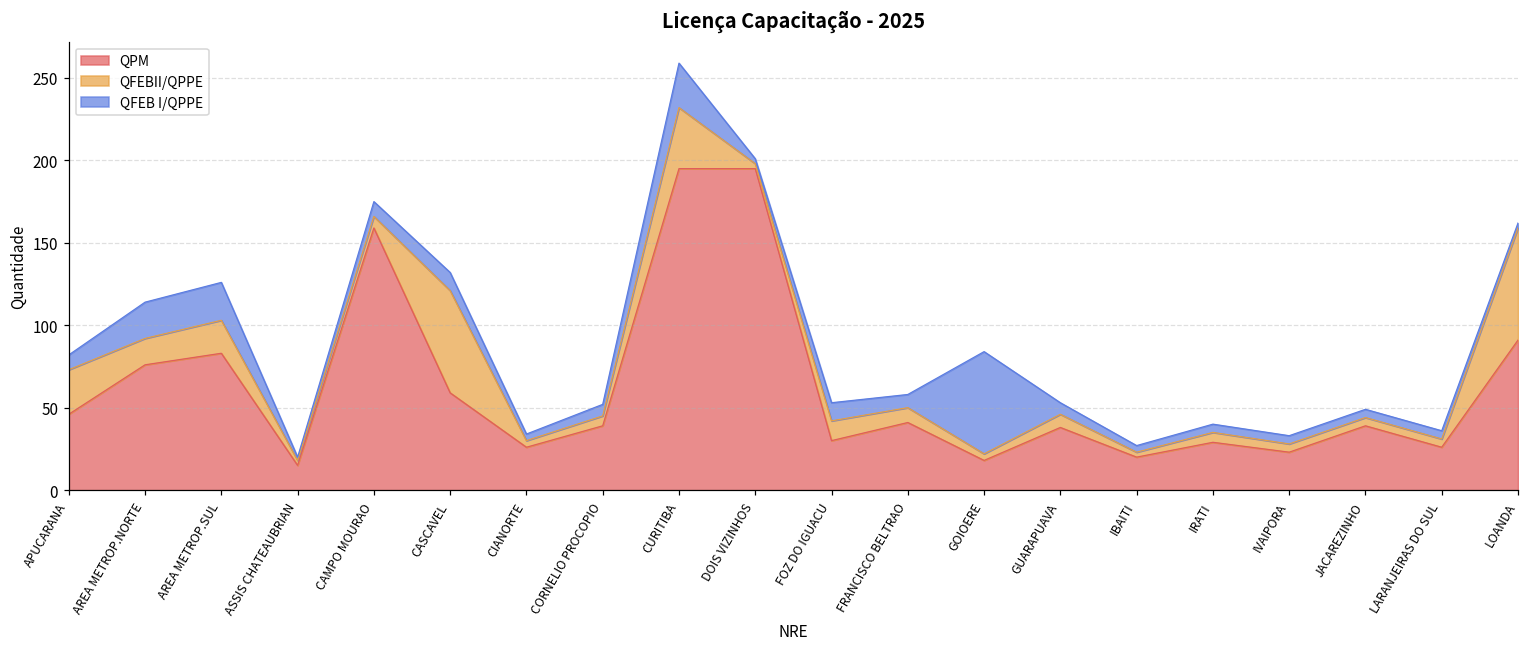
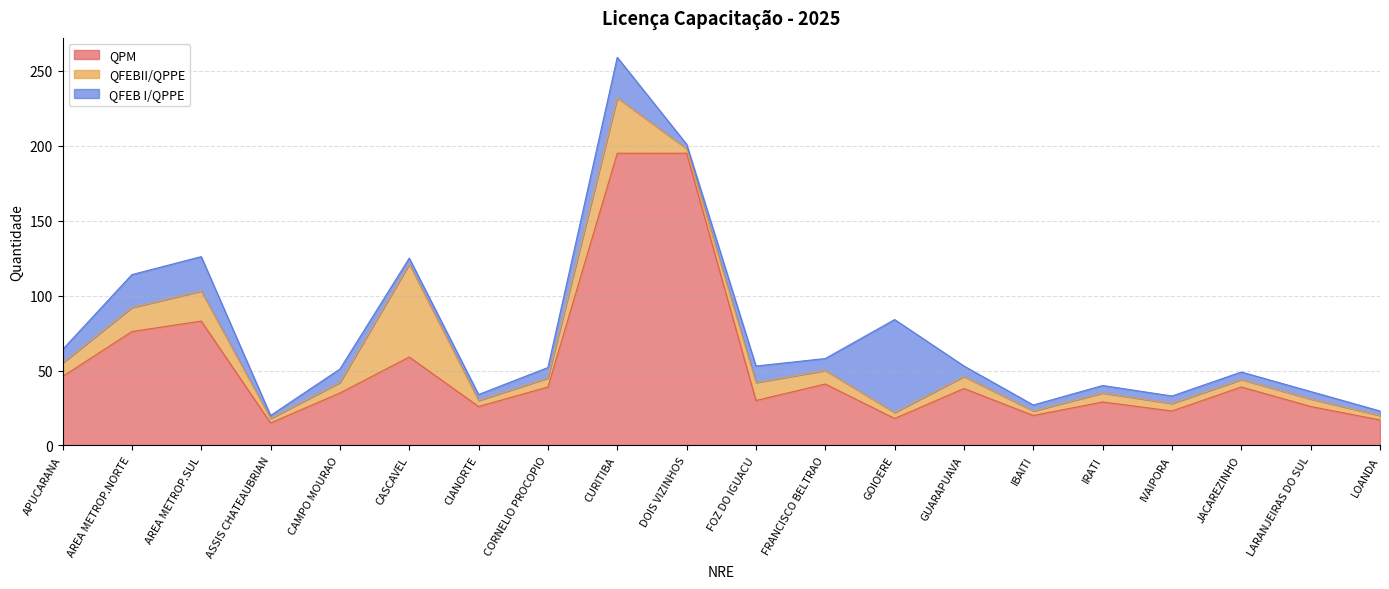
QFEBII/QPPE, APUCARANA: 27 -> 9
QPM, CAMPO MOURAO: 159 -> 35
QFEB I/QPPE, CASCAVEL: 11 -> 4
QPM, LOANDA: 91 -> 17
QFEBII/QPPE, LOANDA: 68 -> 3
